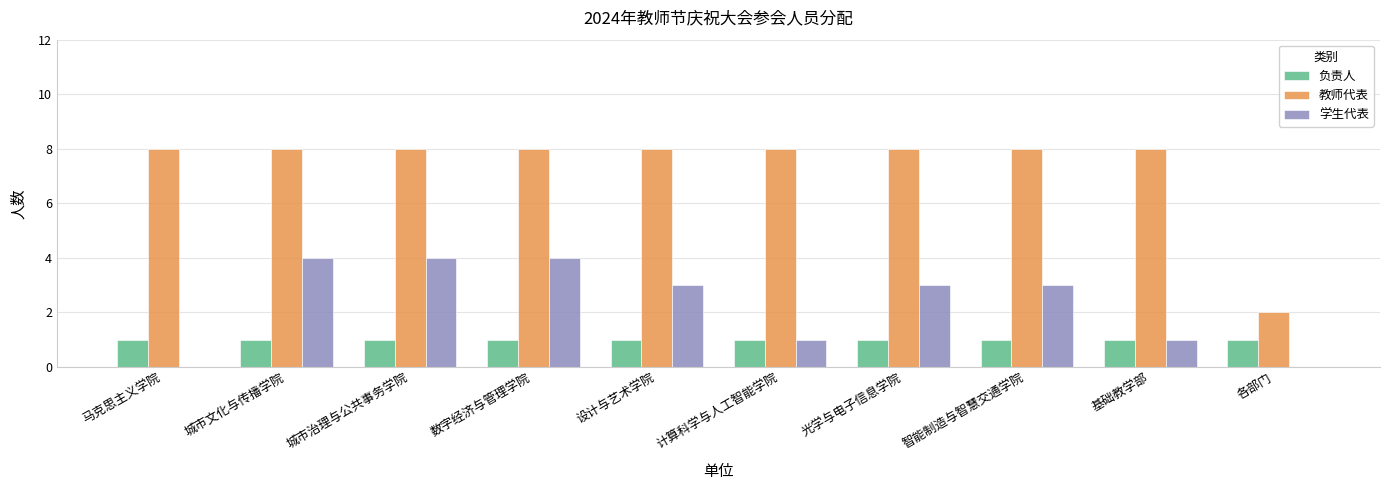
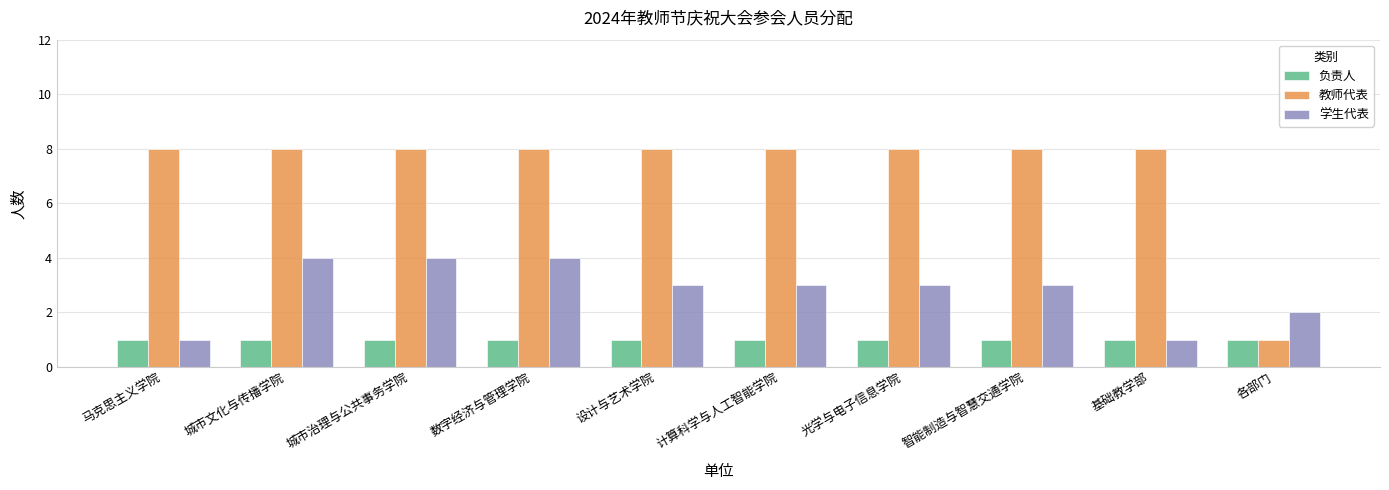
学生代表, 马克思主义学院: 0 -> 1
学生代表, 计算科学与人工智能学院: 1 -> 3
教师代表, 各部门: 2 -> 1
学生代表, 各部门: 0 -> 2
